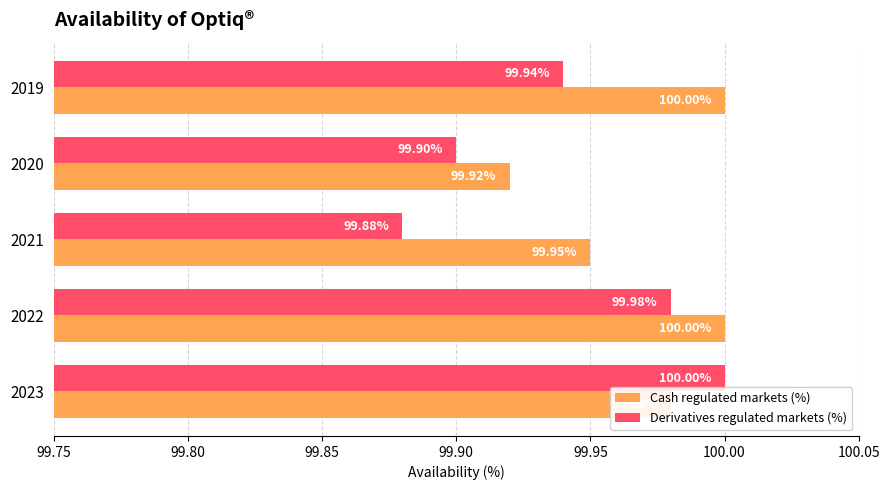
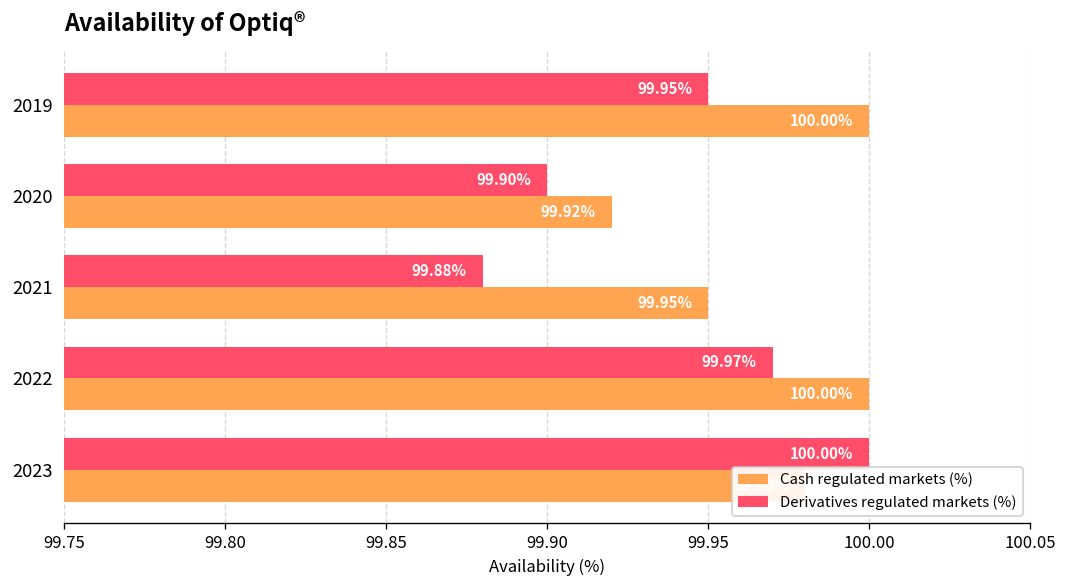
Derivatives regulated markets (%), 2019: 99.94% -> 99.95%
Derivatives regulated markets (%), 2022: 99.98% -> 99.97%
